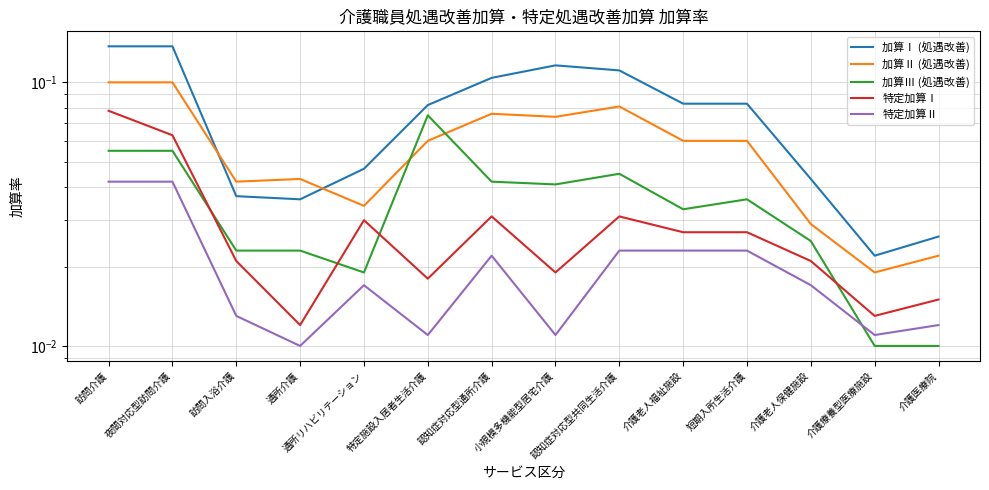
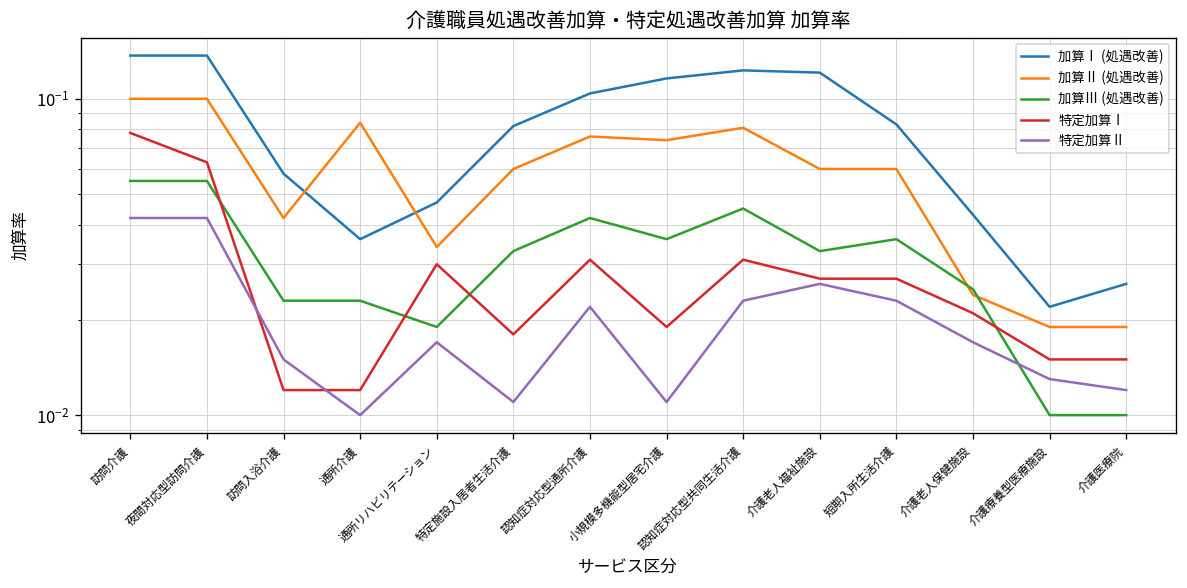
加算Ⅰ (処遇改善), 訪問入浴介護: 0.037 -> 0.058
特定加算Ⅰ, 訪問入浴介護: 0.021 -> 0.012
特定加算Ⅱ, 訪問入浴介護: 0.013 -> 0.015
加算Ⅱ (処遇改善), 通所介護: 0.043 -> 0.084
加算Ⅲ (処遇改善), 特定施設入居者生活介護: 0.075 -> 0.033
加算Ⅲ (処遇改善), 小規模多機能型居宅介護: 0.041 -> 0.036
加算Ⅰ (処遇改善), 認知症対応型共同生活介護: 0.111 -> 0.12
加算Ⅰ (処遇改善), 介護老人福祉施設: 0.083 -> 0.12
特定加算Ⅱ, 介護老人福祉施設: 0.023 -> 0.026
加算Ⅱ (処遇改善), 介護老人保健施設: 0.029 -> 0.024
特定加算Ⅰ, 介護療養型医療施設: 0.013 -> 0.015
特定加算Ⅱ, 介護療養型医療施設: 0.011 -> 0.013
加算Ⅱ (処遇改善), 介護医療院: 0.022 -> 0.019
